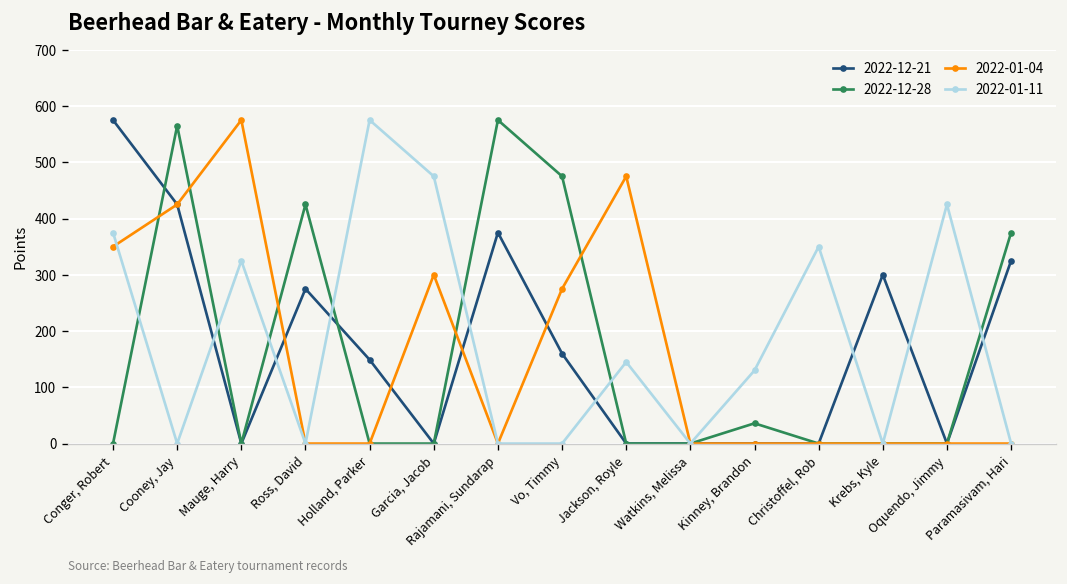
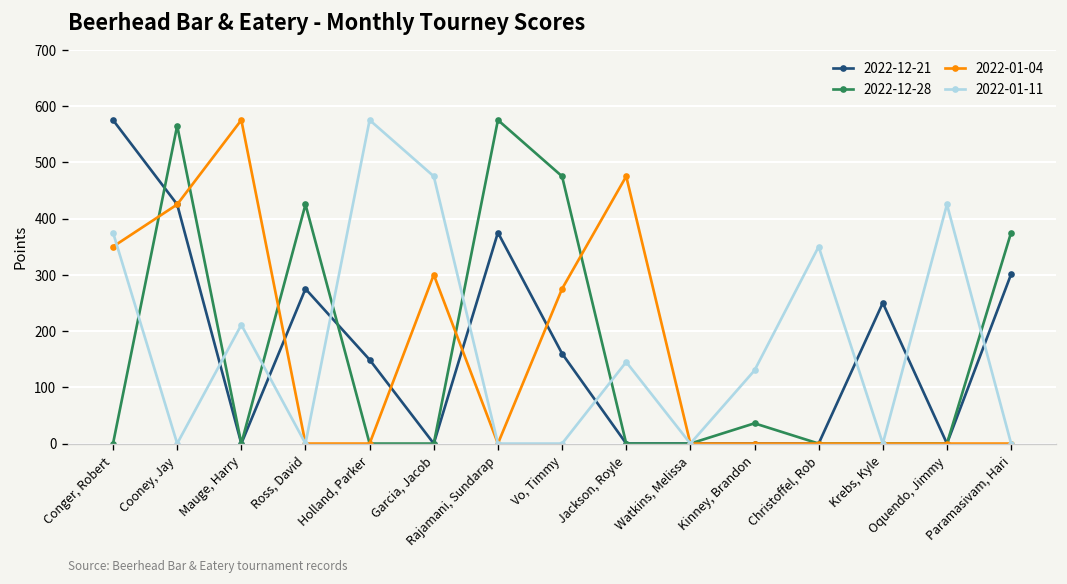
2022-01-11, Mauge, Harry: 330 -> 210
2022-12-21, Krebs, Kyle: 300 -> 250
2022-12-21, Paramasivam, Hari: 330 -> 300
